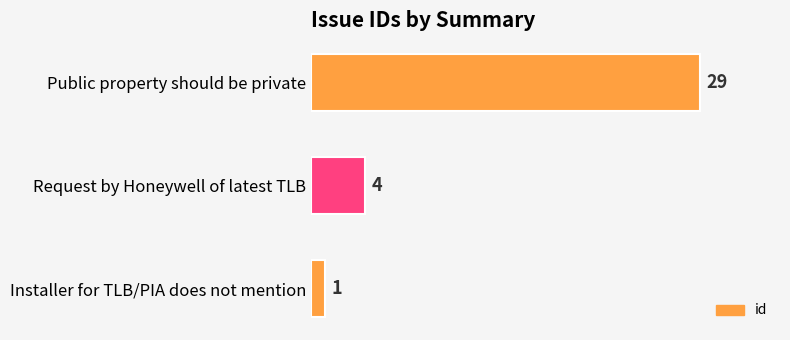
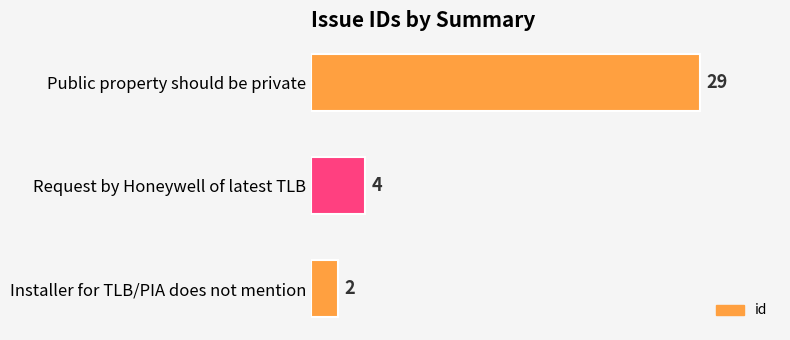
Installer for TLB/PIA does not mention: 1 -> 2
